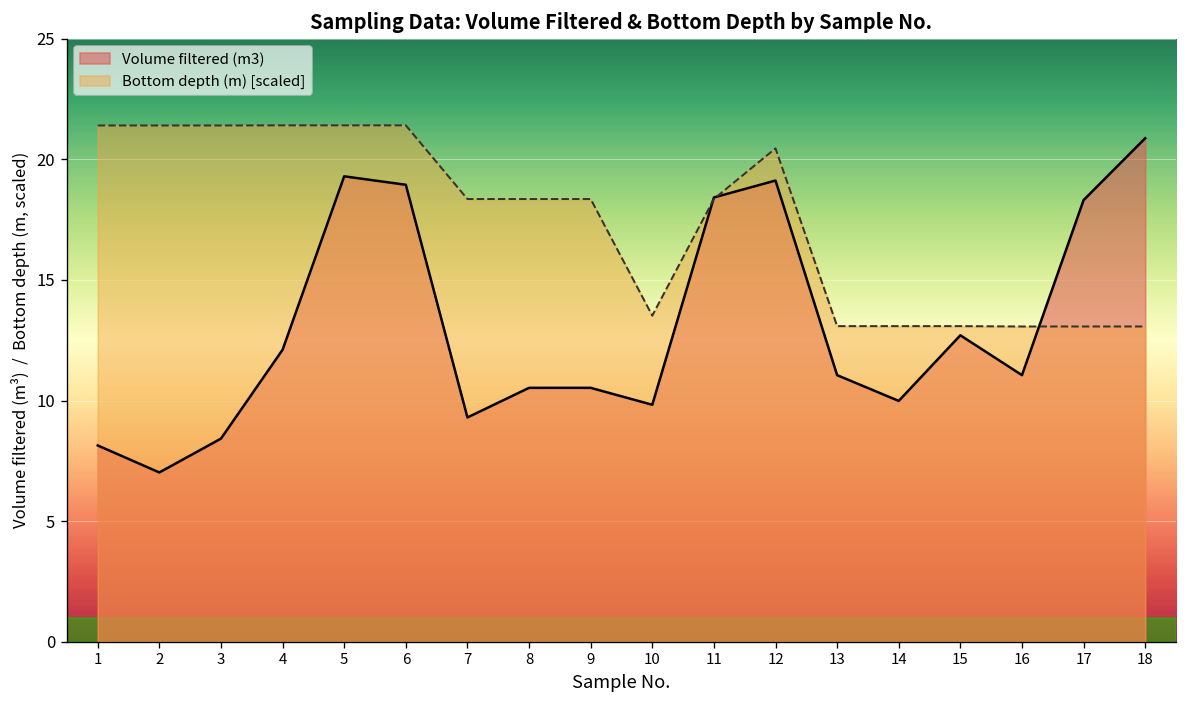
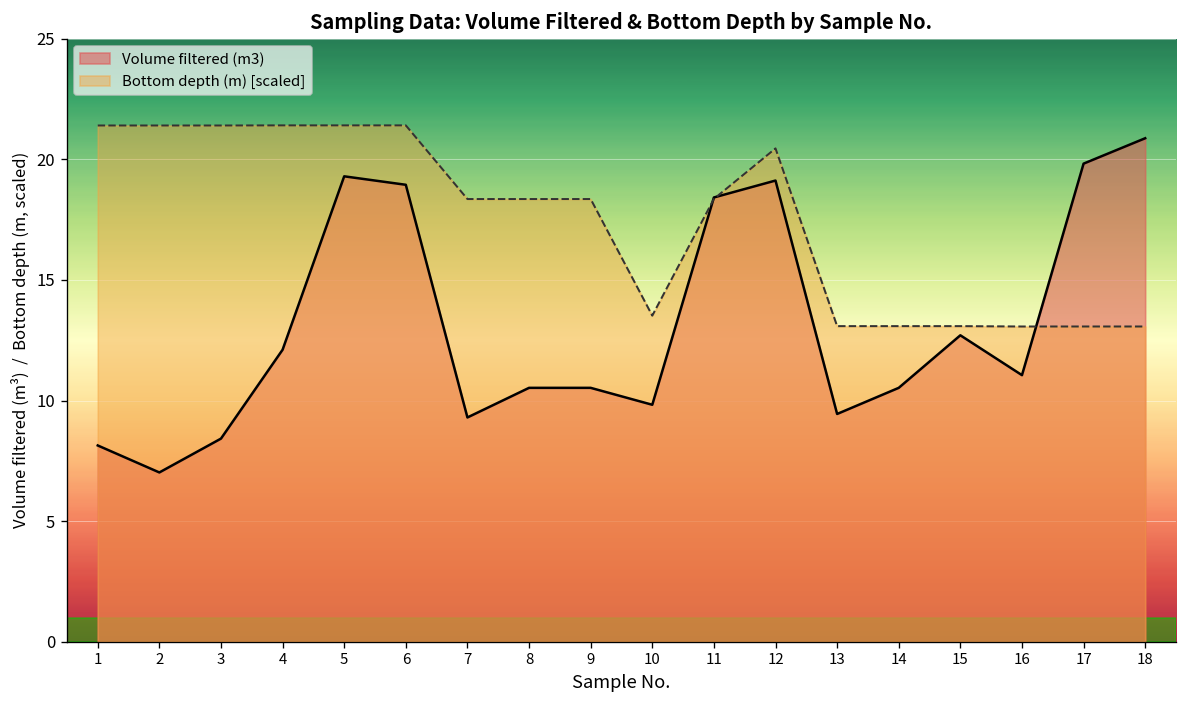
Volume filtered (m3), 13: 11.1 -> 9.4
Volume filtered (m3), 14: 10.0 -> 10.5
Volume filtered (m3), 17: 18.3 -> 19.8
